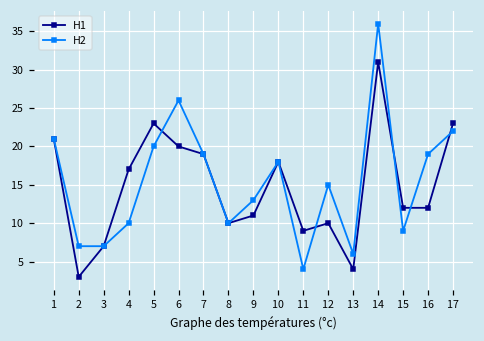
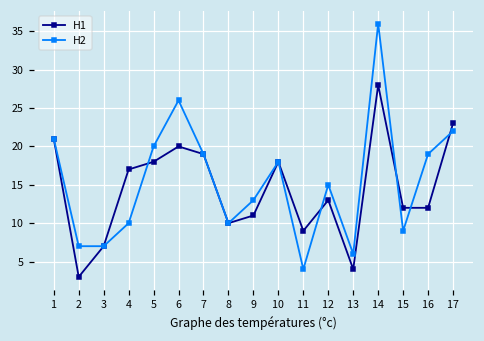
H1, 5: 23 -> 18
H1, 12: 10 -> 13
H1, 14: 31 -> 28
